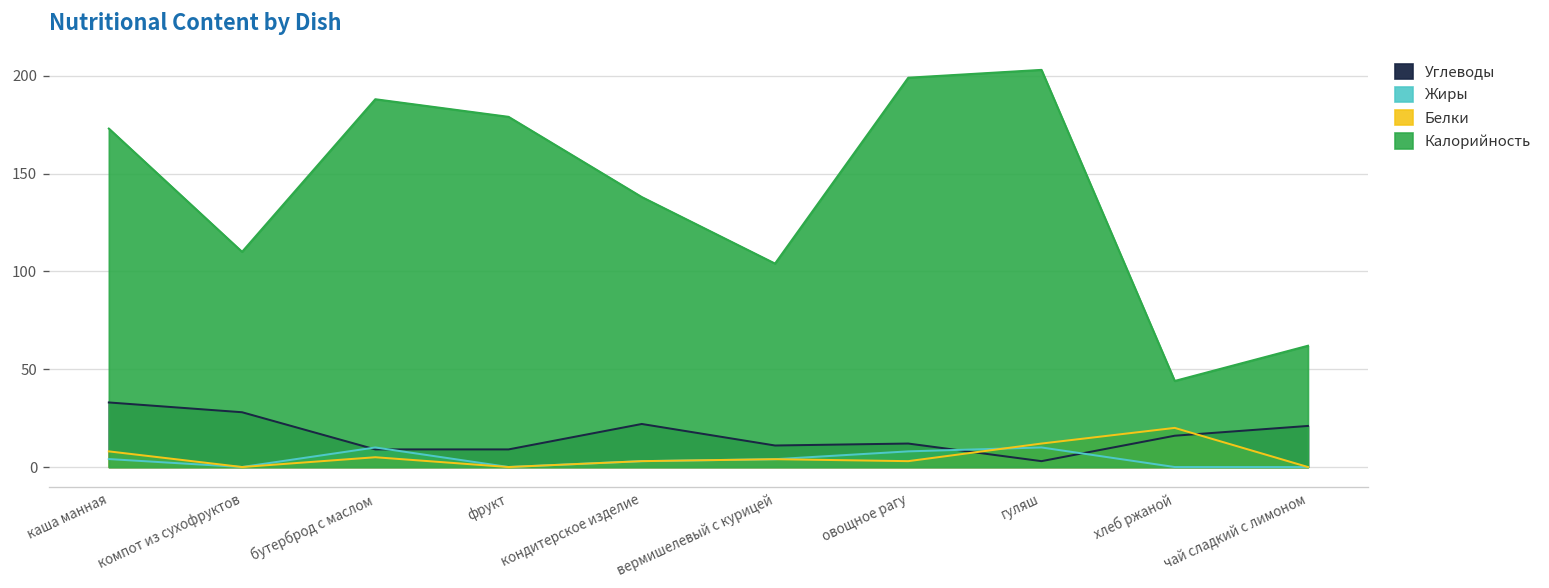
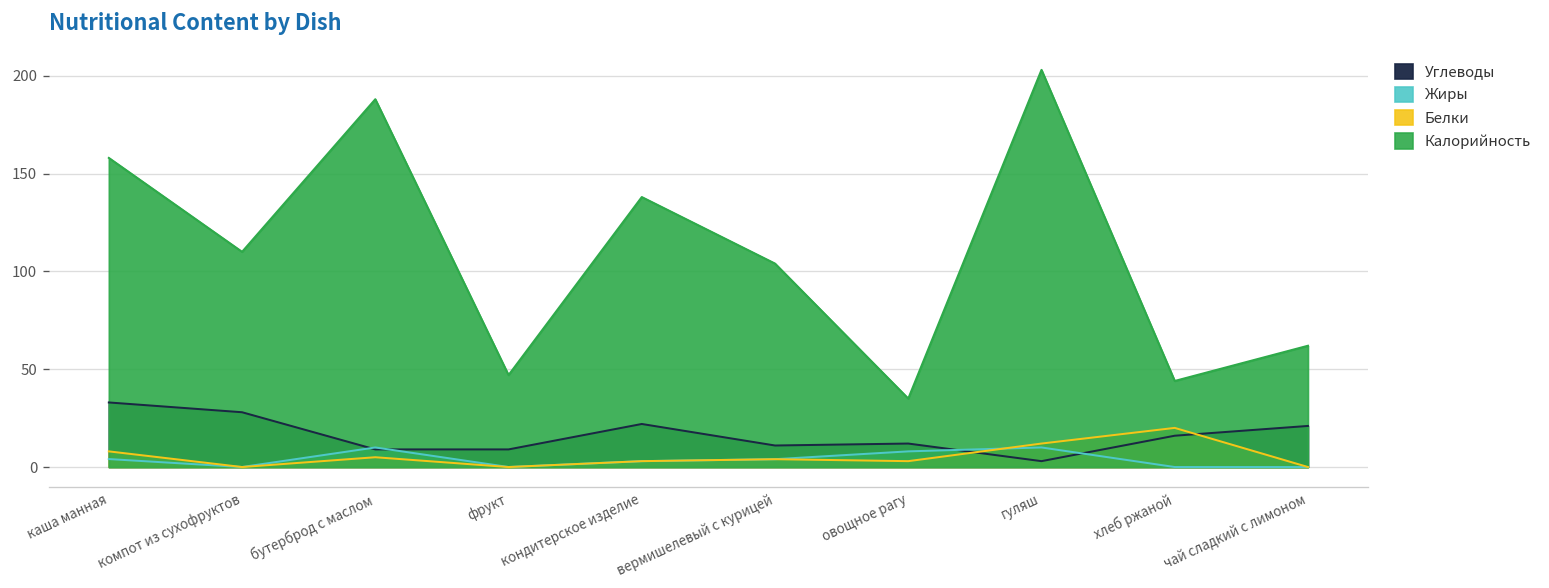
Калорийность, каша манная: 173 -> 158
Калорийность, фрукт: 179 -> 47
Калорийность, овощное рагу: 199 -> 35
